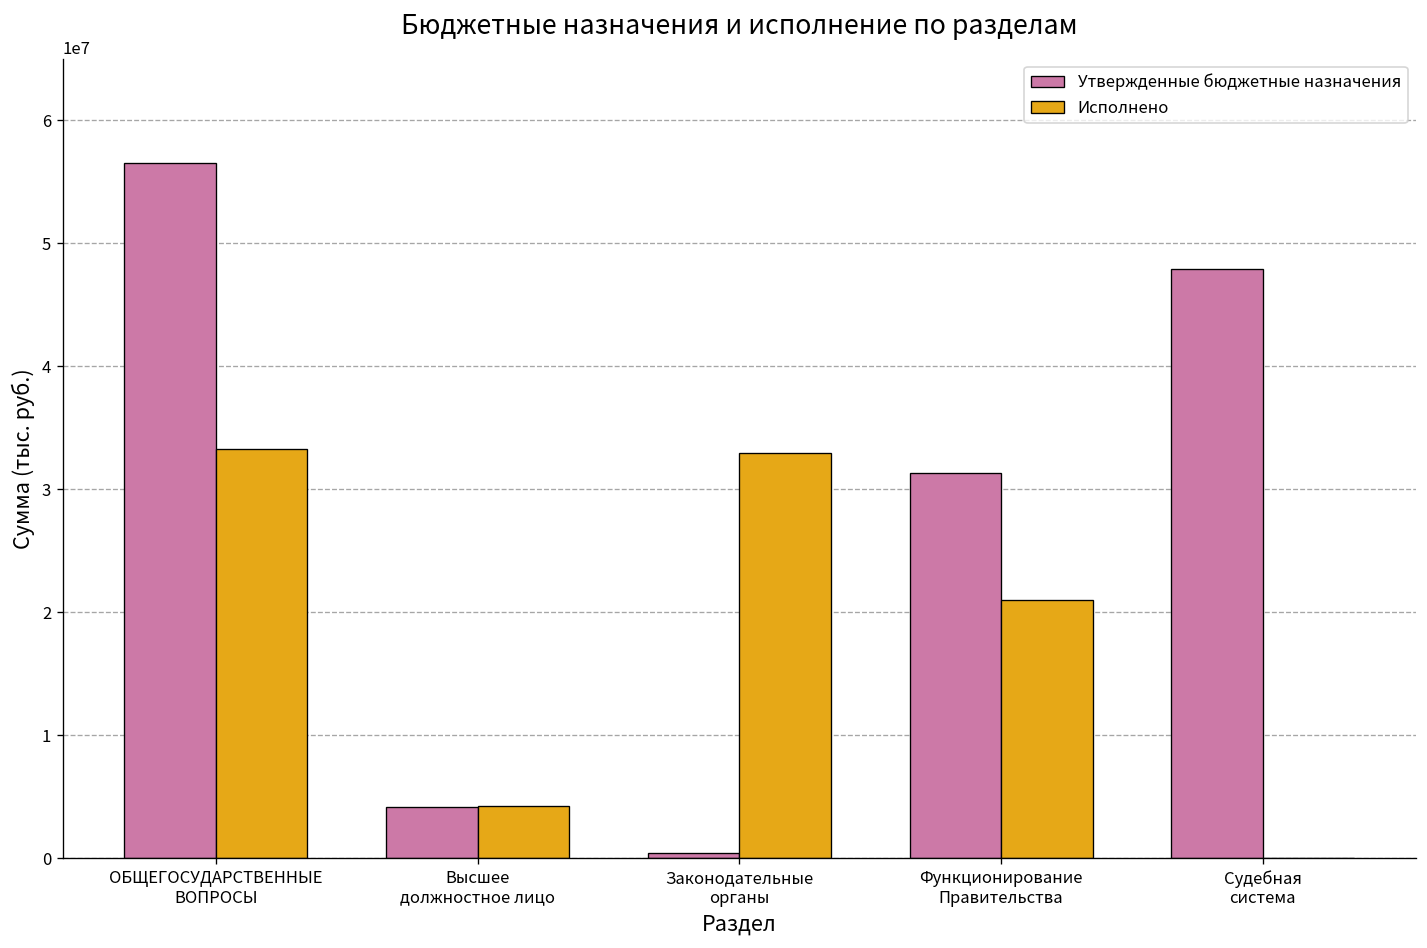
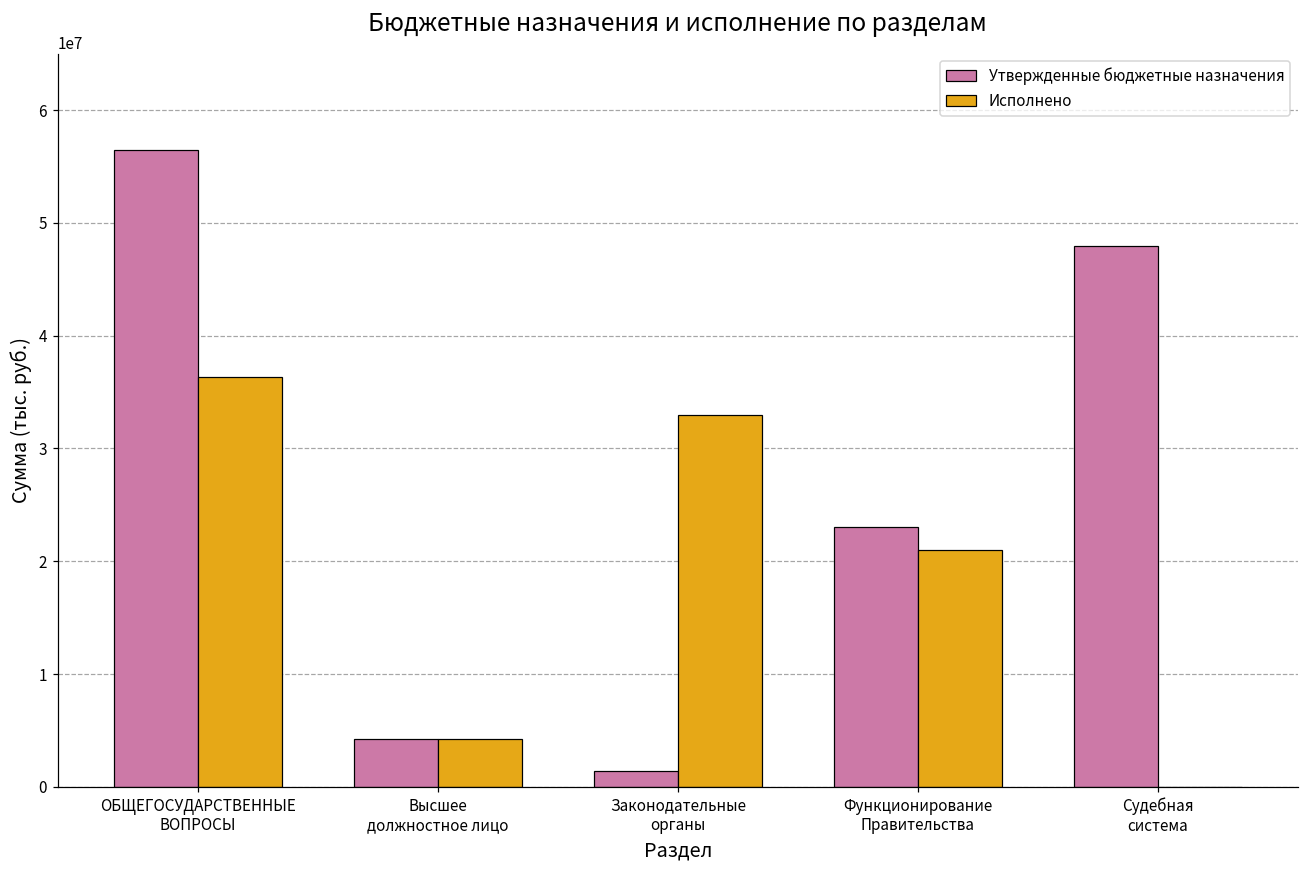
Исполнено, ОБЩЕГОСУДАРСТВЕННЫЕ ВОПРОСЫ: 33300000 -> 36300000
Утвержденные бюджетные назначения, Законодательные органы: 400000 -> 1400000
Утвержденные бюджетные назначения, Функционирование Правительства: 31300000 -> 23000000
